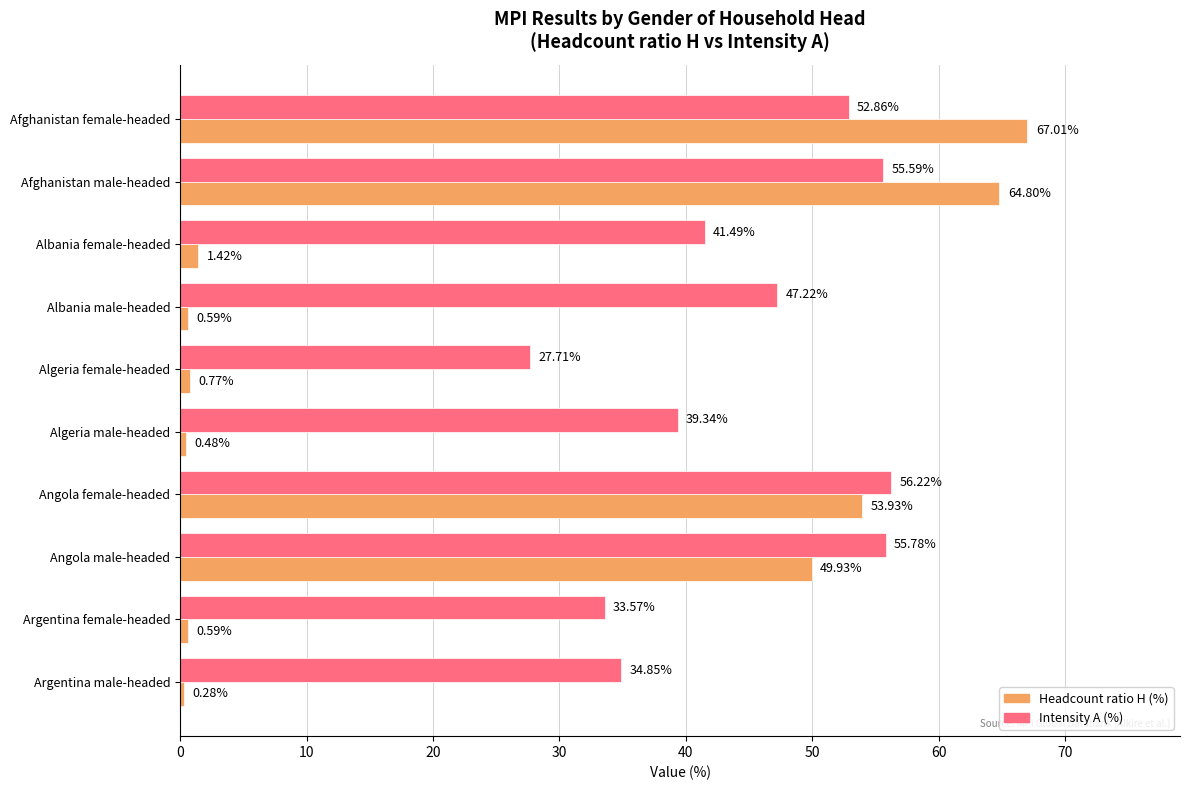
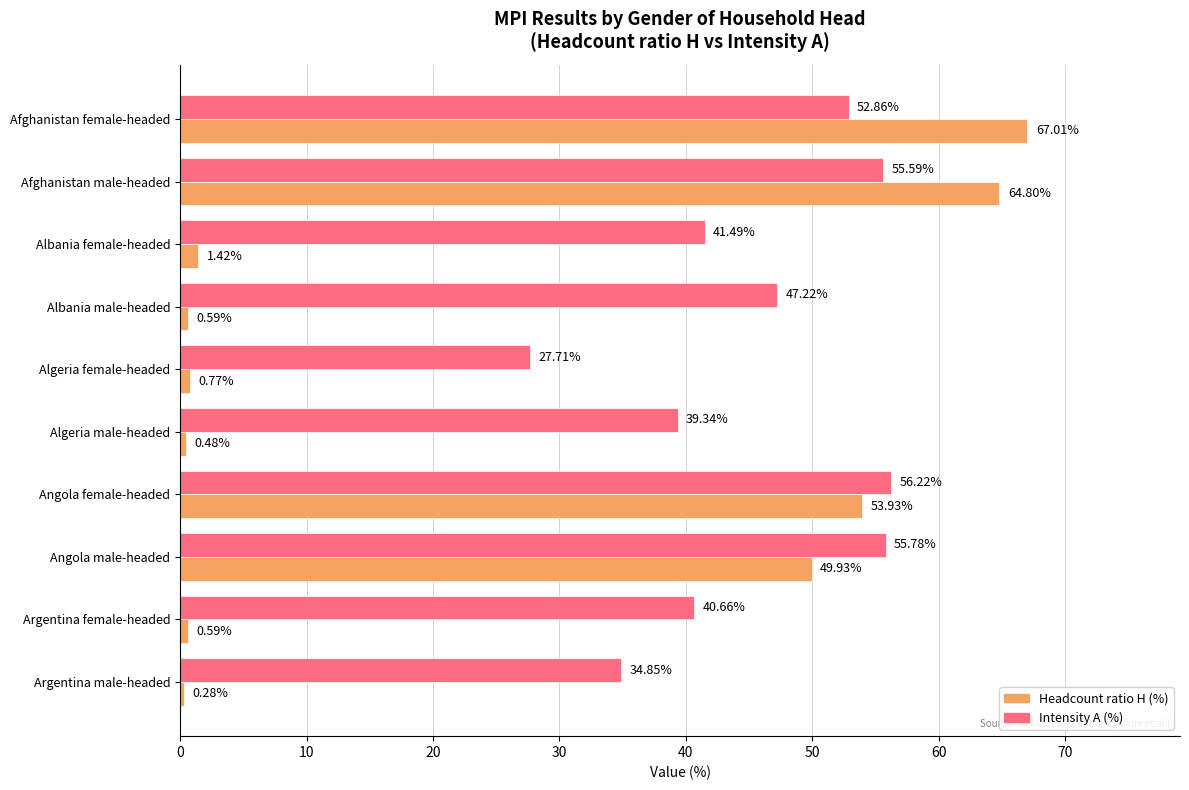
Intensity A (%), Argentina female-headed: 33.57% -> 40.66%
